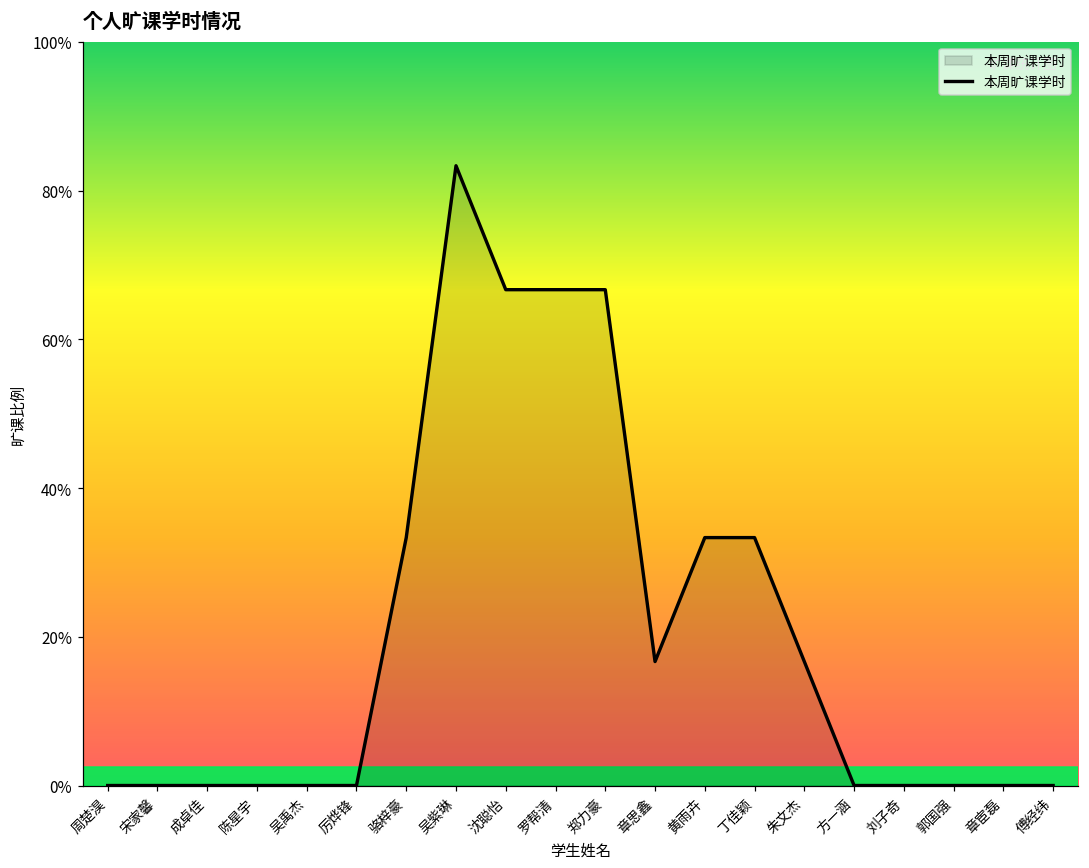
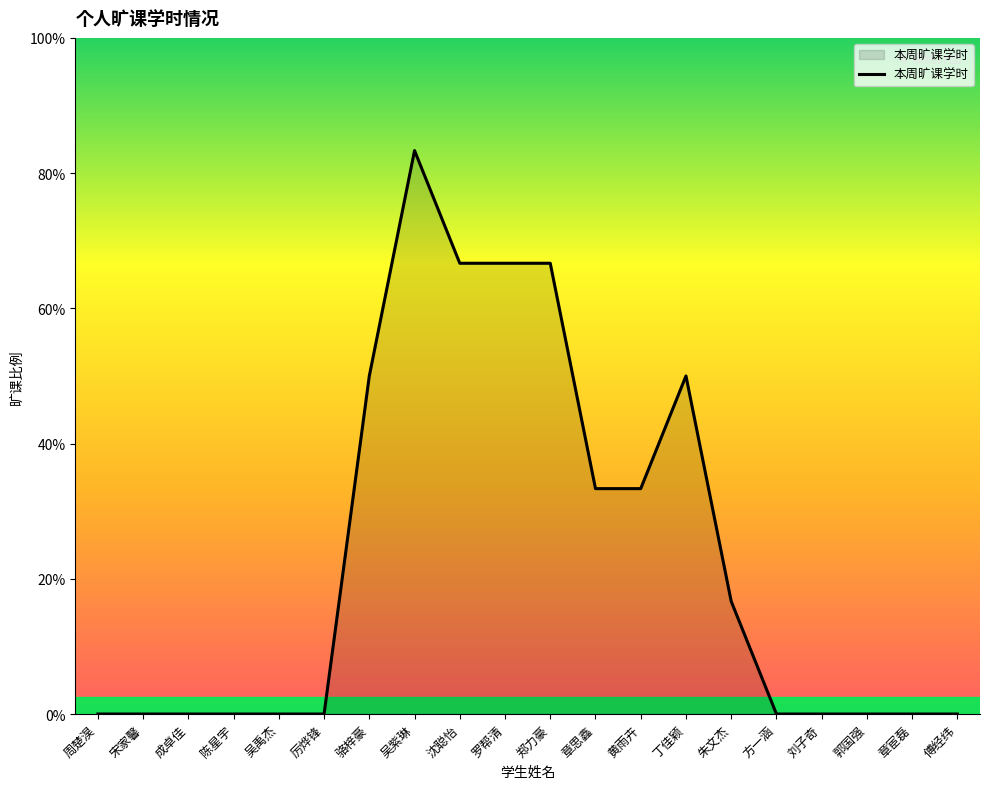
骆梓豪: 33% -> 50%
章思鑫: 17% -> 33%
丁佳颖: 33% -> 50%
